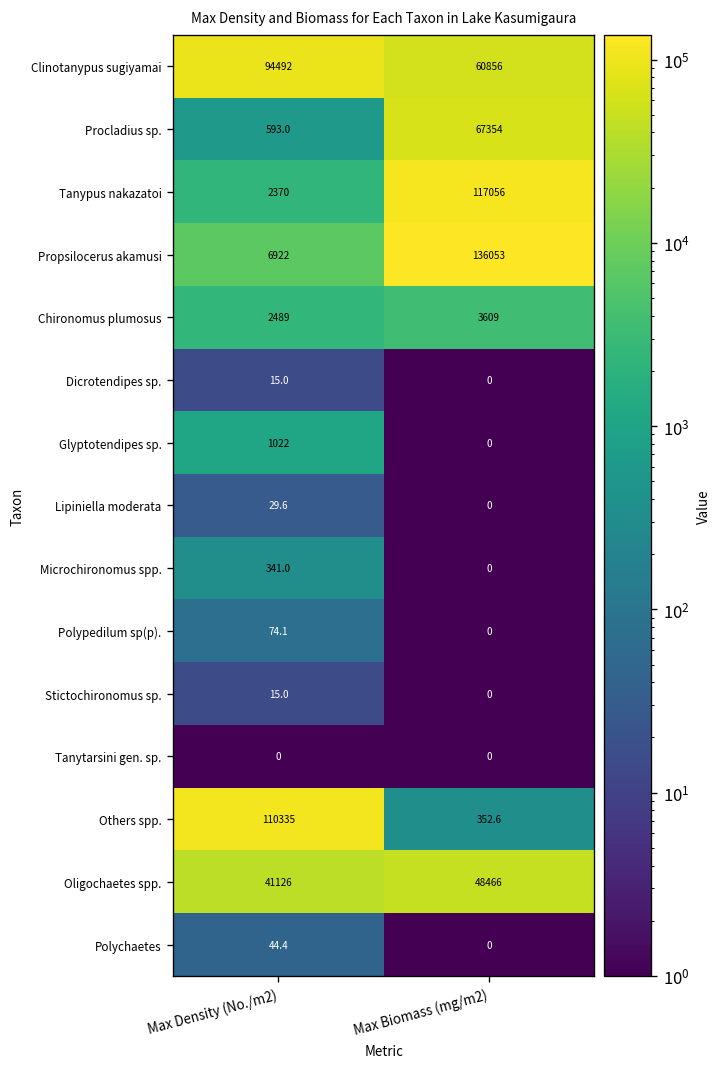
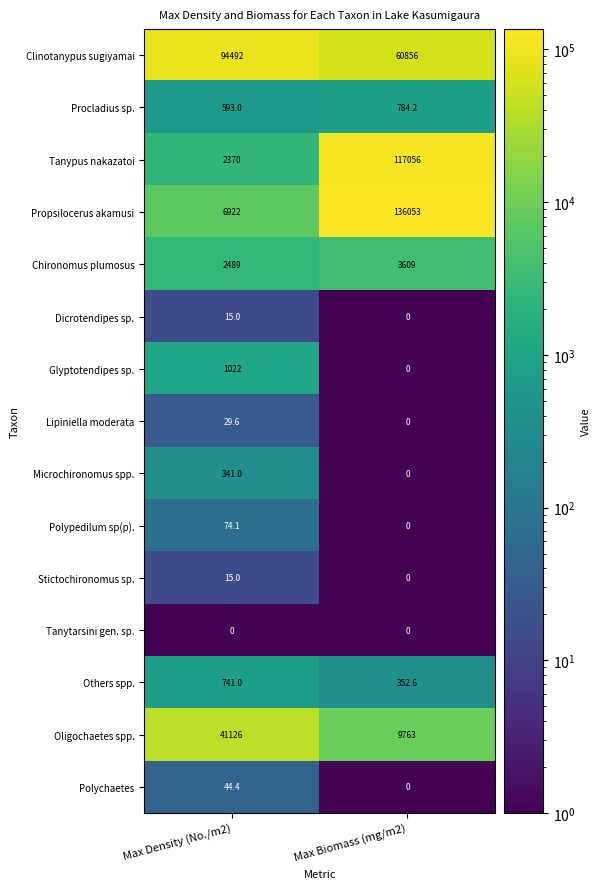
Procladius sp., Max Biomass (mg/m2): 67354 -> 784.2
Others spp., Max Density (No./m2): 110335 -> 741.0
Oligochaetes spp., Max Biomass (mg/m2): 48466 -> 9763
